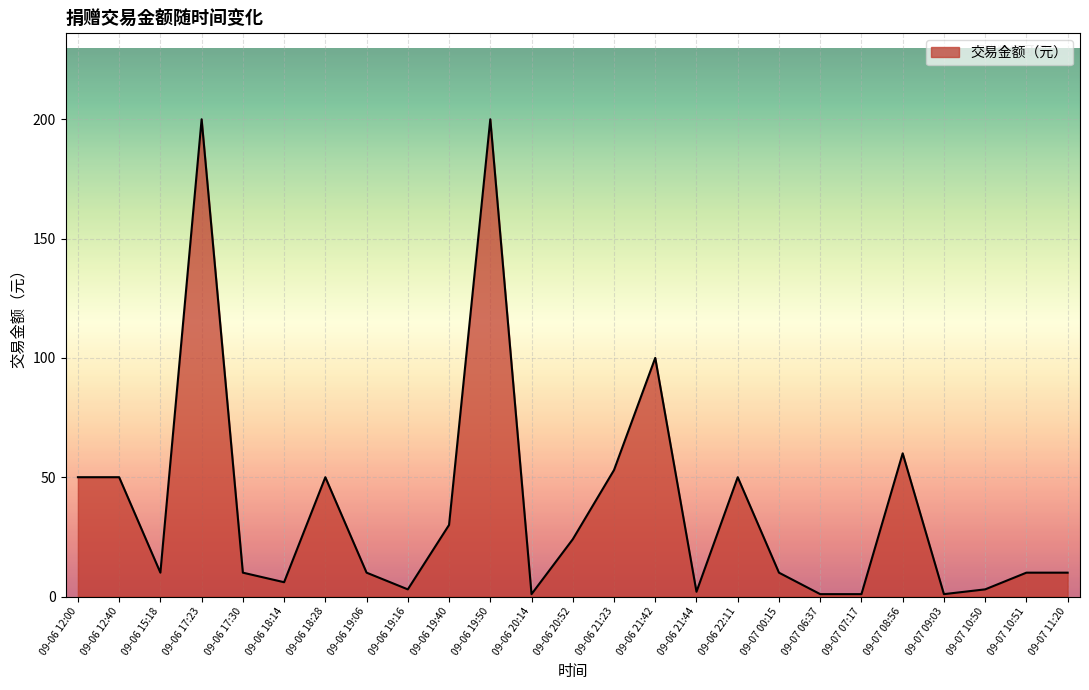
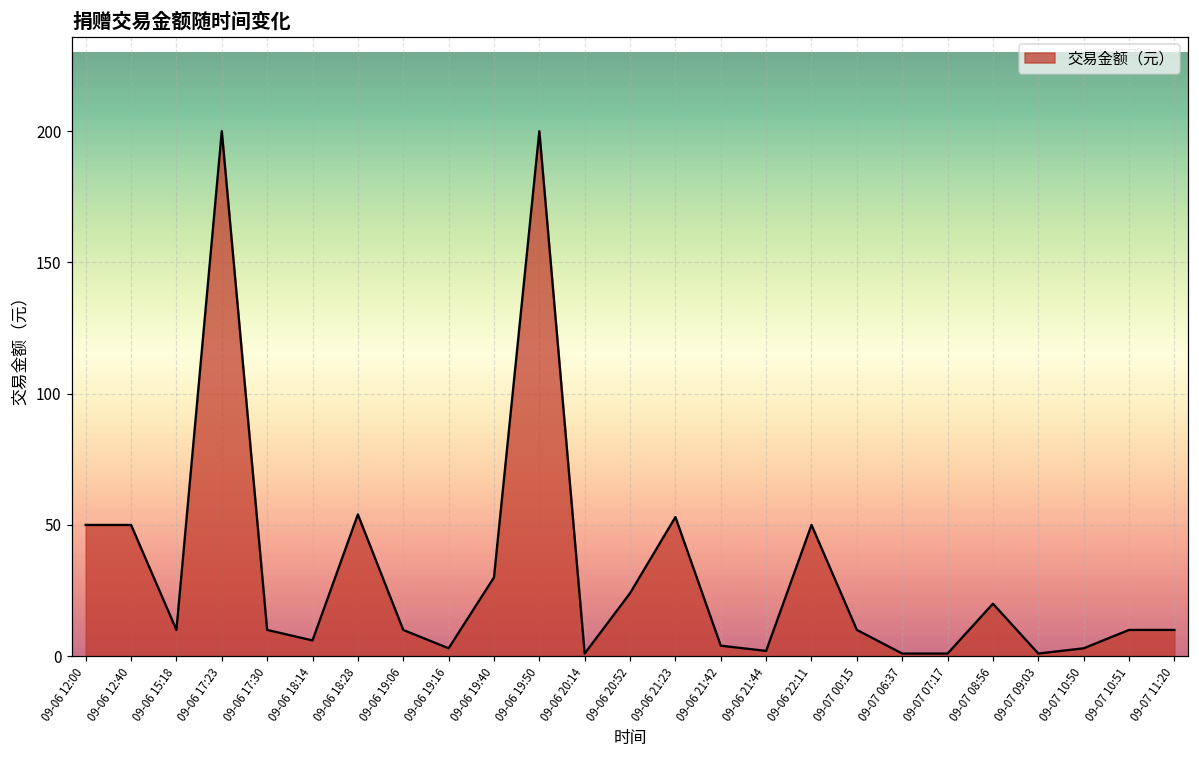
09-06 18:28: 50 -> 54
09-06 21:42: 100 -> 4
09-07 08:56: 60 -> 20
